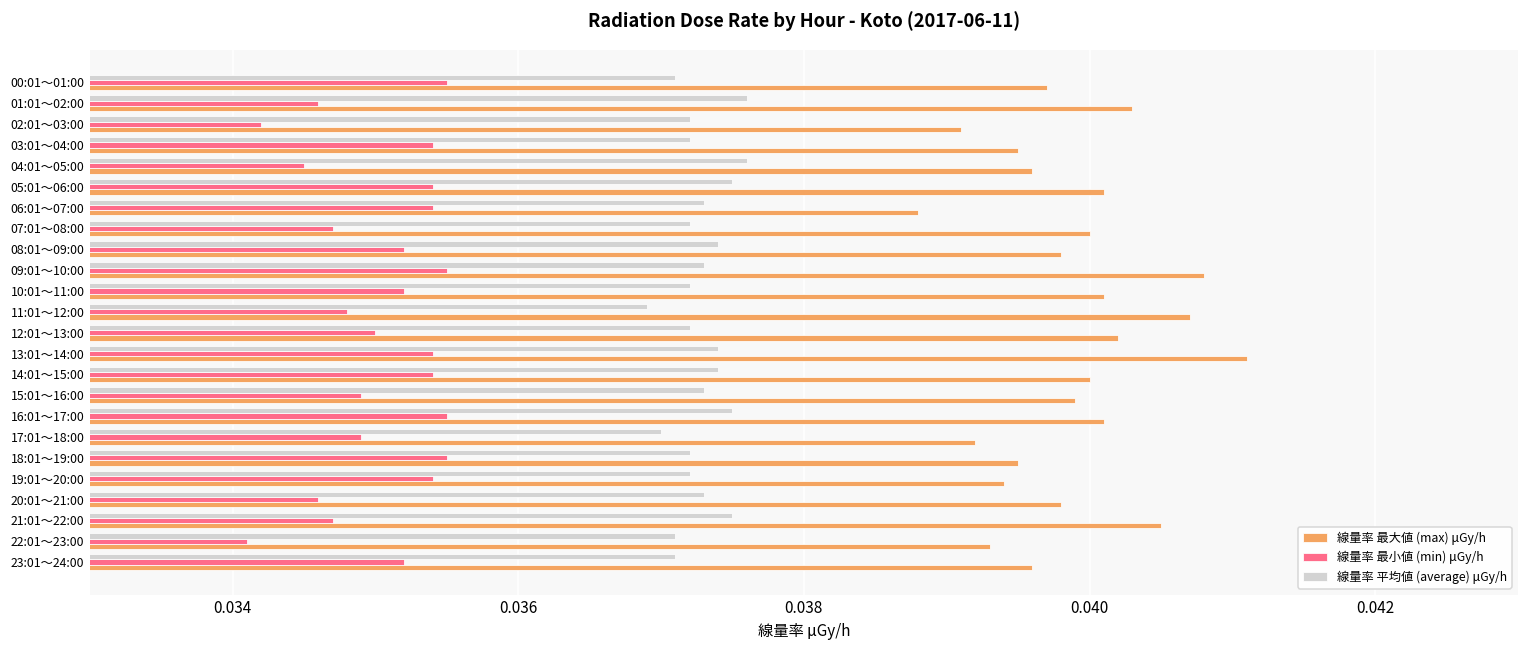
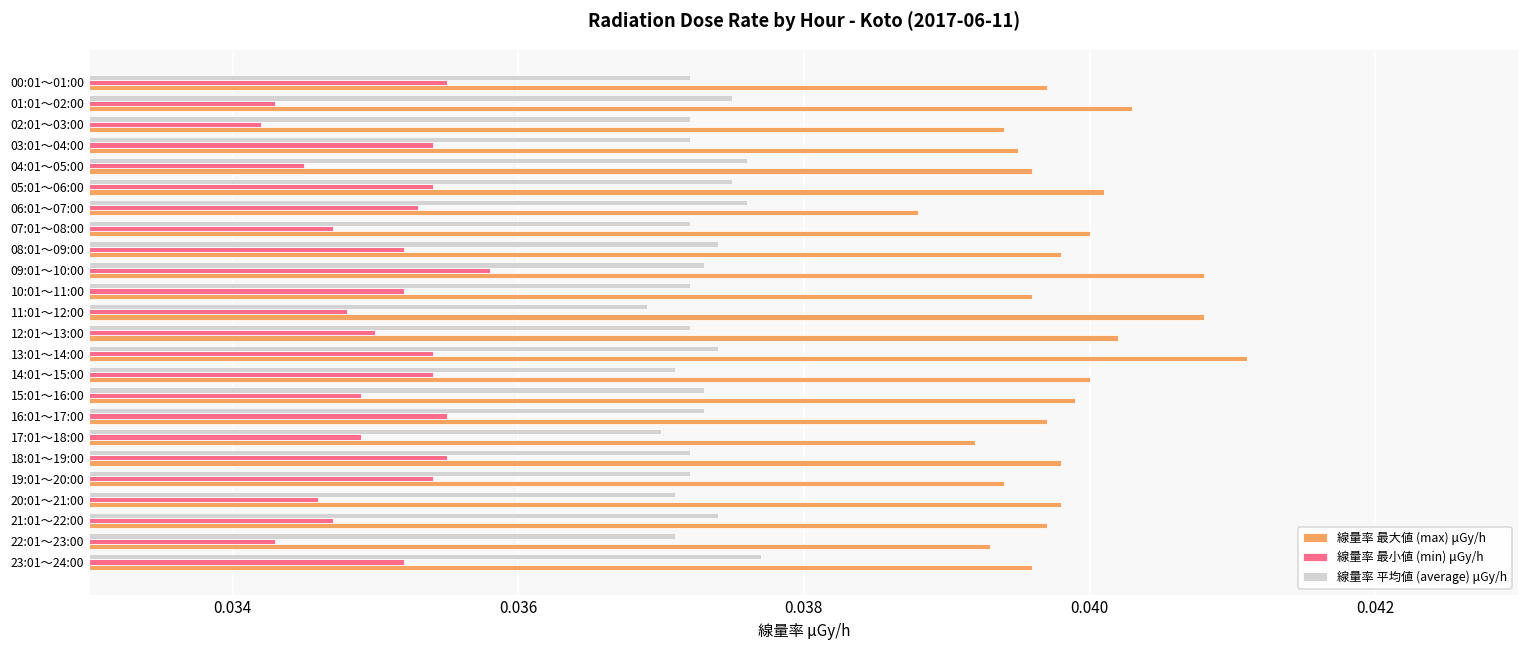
線量率 平均値 (average) μGy/h, 00:01～01:00: 0.0371 -> 0.0372
線量率 平均値 (average) μGy/h, 01:01～02:00: 0.0376 -> 0.0375
線量率 最小値 (min) μGy/h, 01:01～02:00: 0.0346 -> 0.0343
線量率 最大値 (max) μGy/h, 02:01～03:00: 0.0391 -> 0.0394
線量率 平均値 (average) μGy/h, 06:01～07:00: 0.0373 -> 0.0376
線量率 最小値 (min) μGy/h, 06:01～07:00: 0.0354 -> 0.0353
線量率 最小値 (min) μGy/h, 09:01～10:00: 0.0355 -> 0.0358
線量率 最大値 (max) μGy/h, 10:01～11:00: 0.0401 -> 0.0396
線量率 最大値 (max) μGy/h, 11:01～12:00: 0.0407 -> 0.0408
線量率 平均値 (average) μGy/h, 14:01～15:00: 0.0374 -> 0.0371
線量率 平均値 (average) μGy/h, 16:01～17:00: 0.0375 -> 0.0373
線量率 最大値 (max) μGy/h, 16:01～17:00: 0.0401 -> 0.0397
線量率 最大値 (max) μGy/h, 18:01～19:00: 0.0395 -> 0.0398
線量率 平均値 (average) μGy/h, 20:01～21:00: 0.0373 -> 0.0371
線量率 平均値 (average) μGy/h, 21:01～22:00: 0.0375 -> 0.0374
線量率 最大値 (max) μGy/h, 21:01～22:00: 0.0405 -> 0.0397
線量率 最小値 (min) μGy/h, 22:01～23:00: 0.0341 -> 0.0343
線量率 平均値 (average) μGy/h, 23:01～24:00: 0.0371 -> 0.0377
